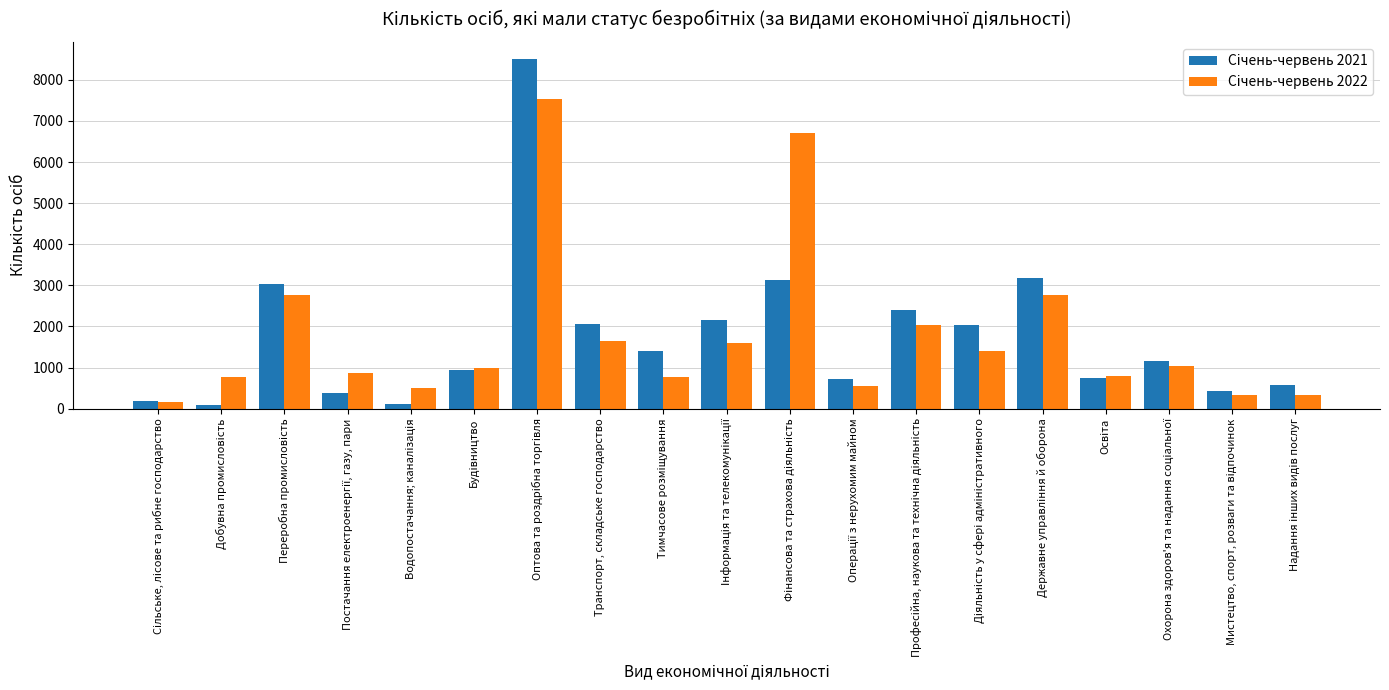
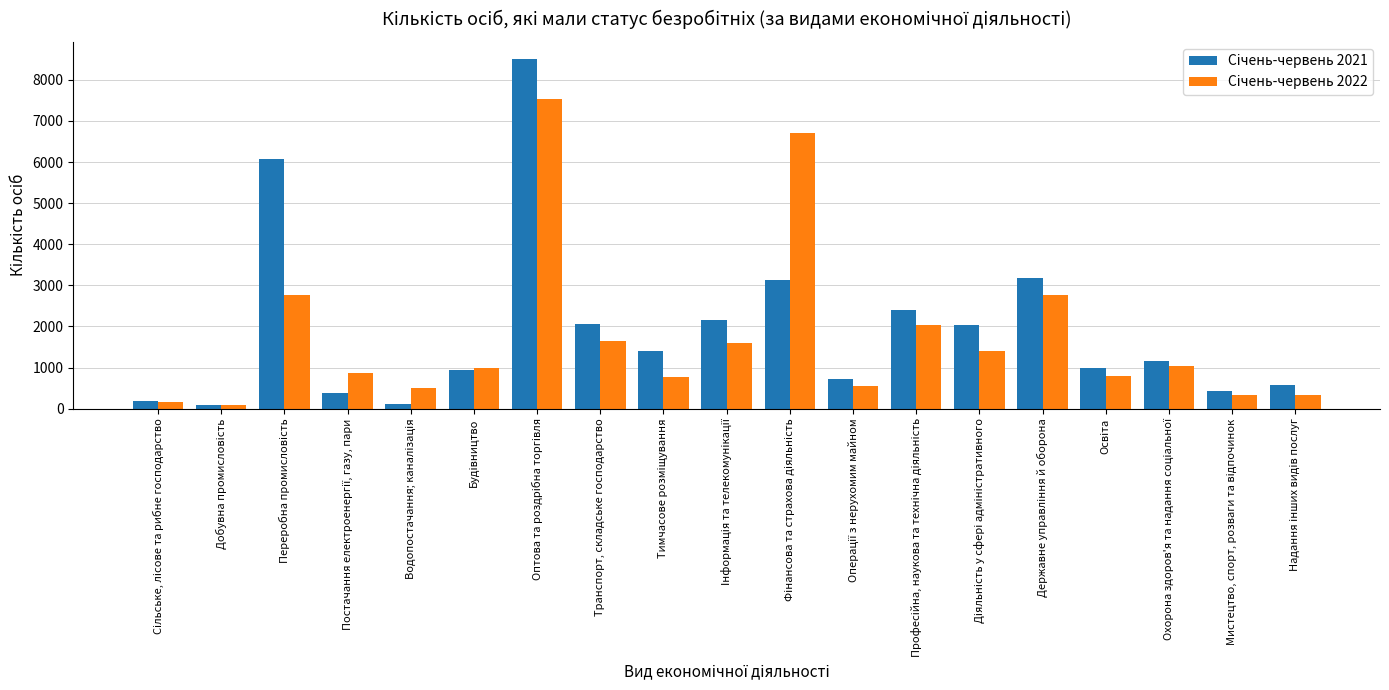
Січень-червень 2022, Добувна промисловість: 800 -> 100
Січень-червень 2021, Переробна промисловість: 3000 -> 6100
Січень-червень 2021, Освіта: 700 -> 1000
